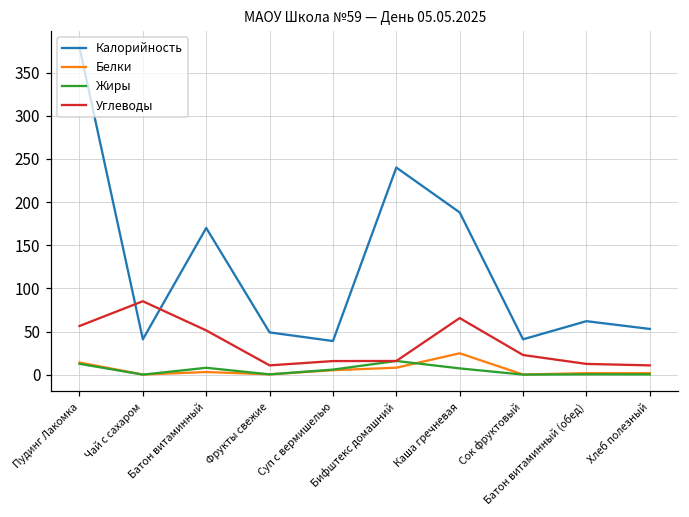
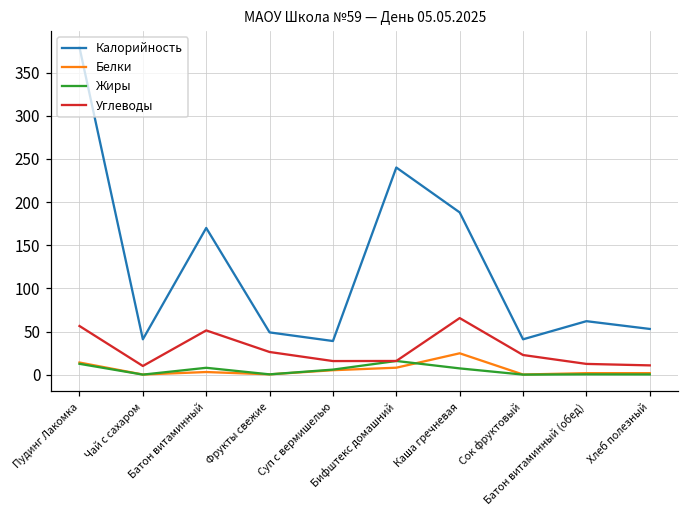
Углеводы, Чай с сахаром: 90 -> 10
Углеводы, Фрукты свежие: 10 -> 30
